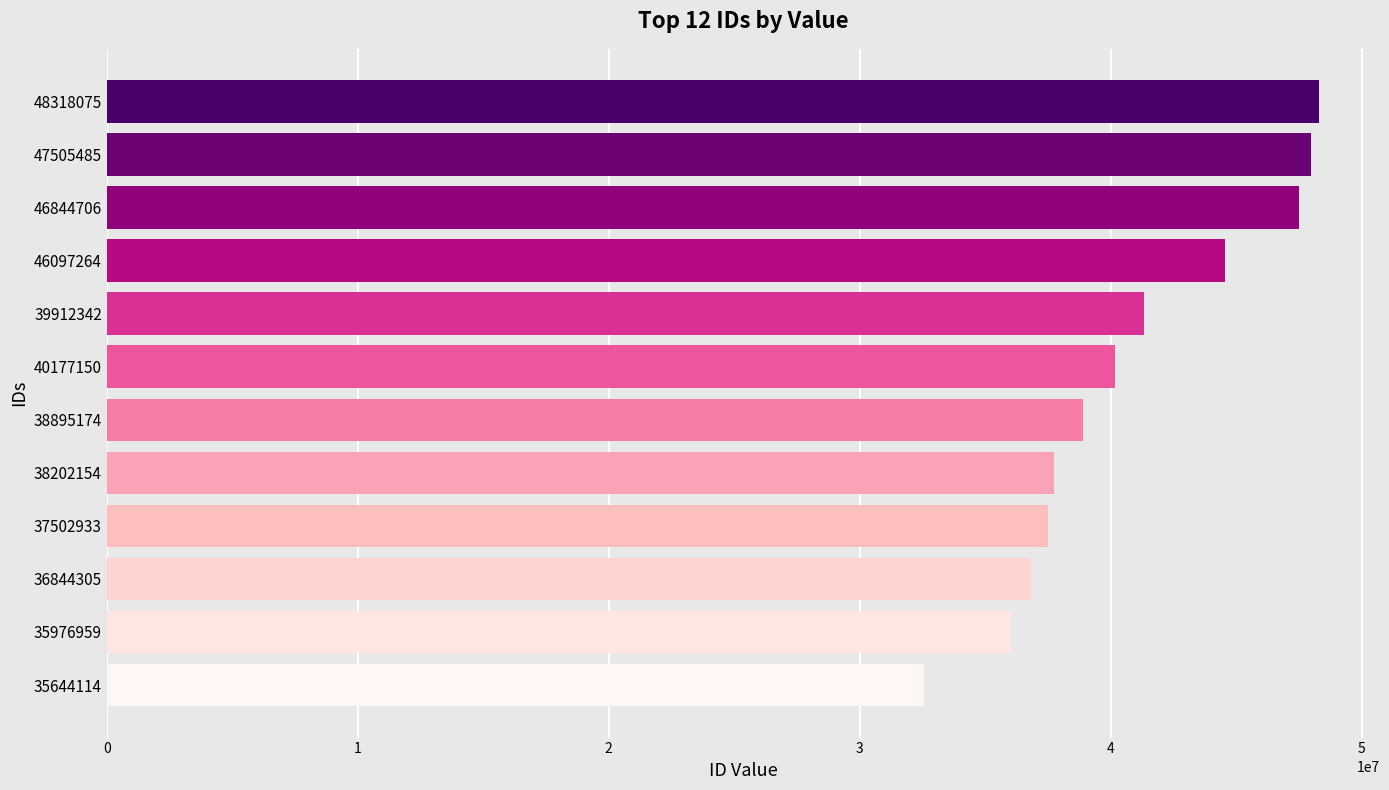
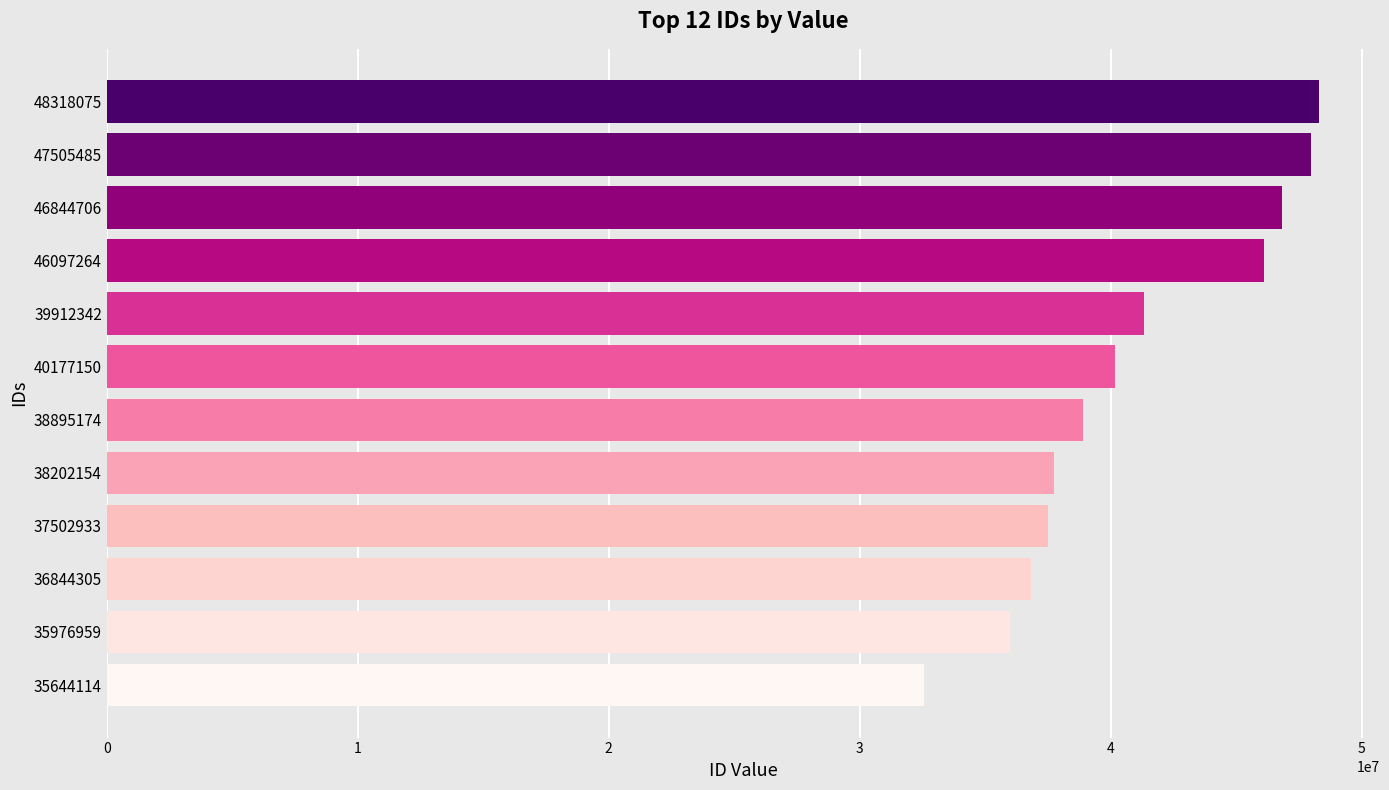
46844706: 47500000 -> 46800000
46097264: 44600000 -> 46100000
